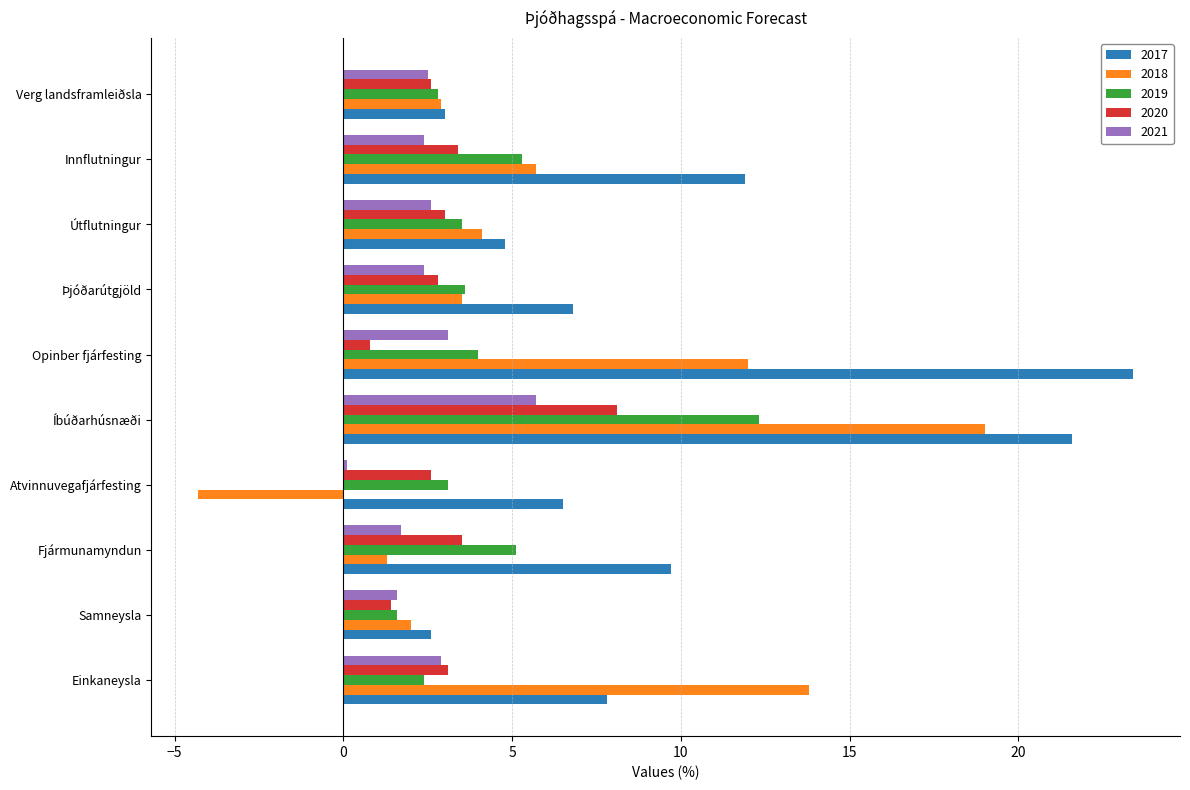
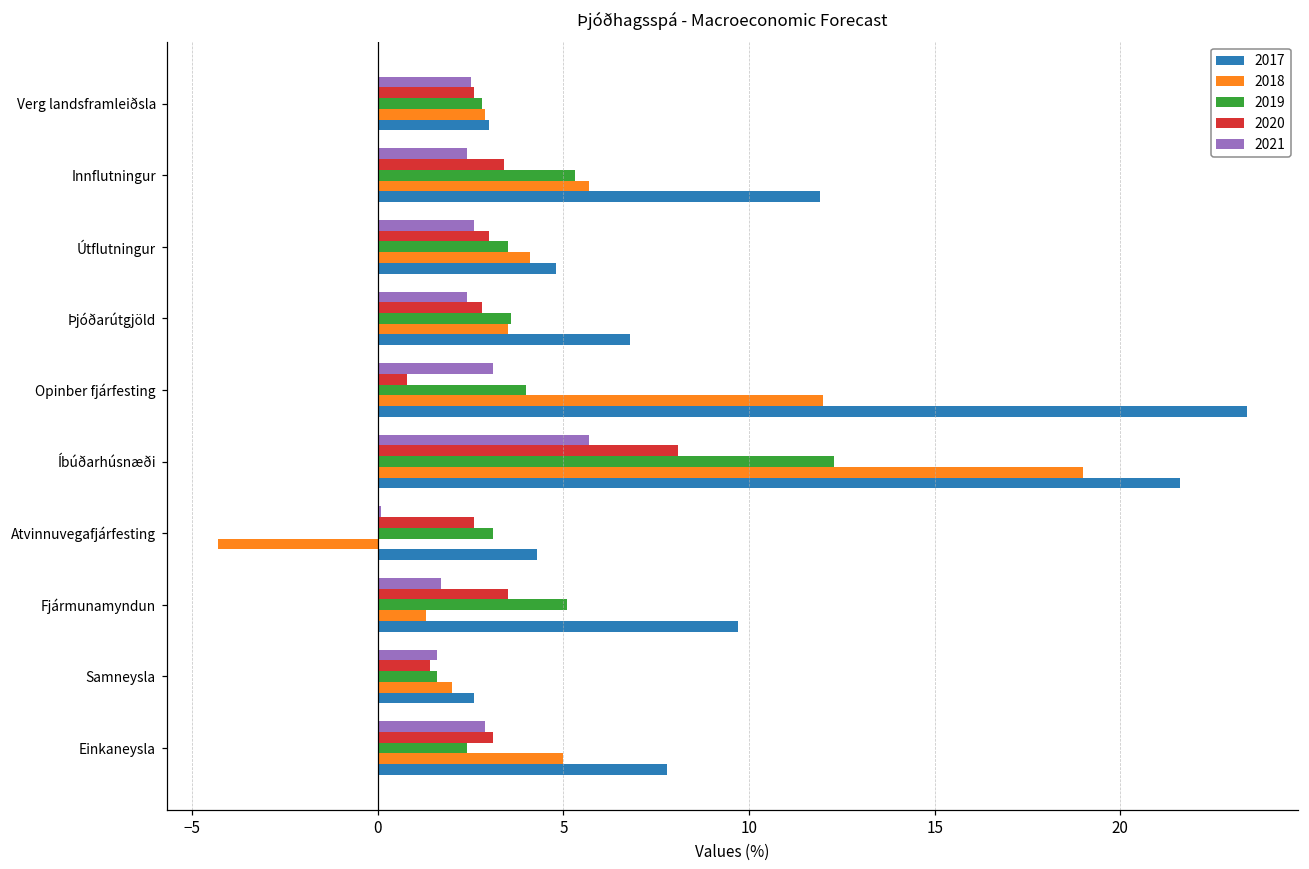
2017, Atvinnuvegafjárfesting: 6.5 -> 4.3
2018, Einkaneysla: 13.8 -> 5.0
